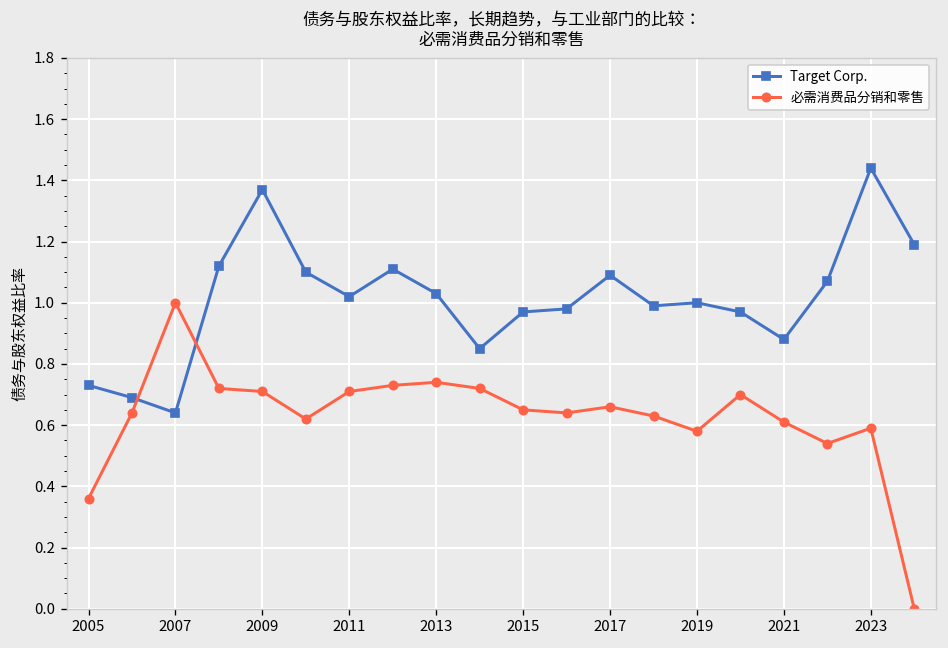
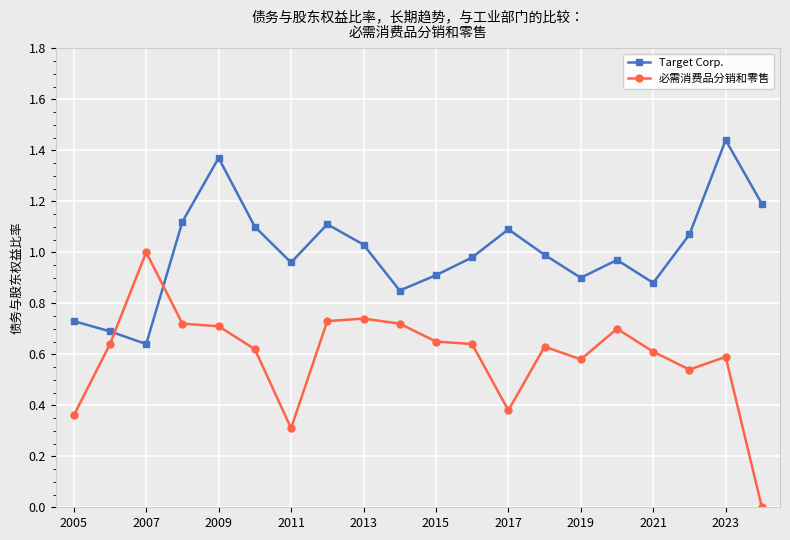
Target Corp., 2011: 1.02 -> 0.96
必需消费品分销和零售, 2011: 0.71 -> 0.31
Target Corp., 2015: 0.97 -> 0.91
必需消费品分销和零售, 2017: 0.66 -> 0.38
Target Corp., 2019: 1.0 -> 0.9
